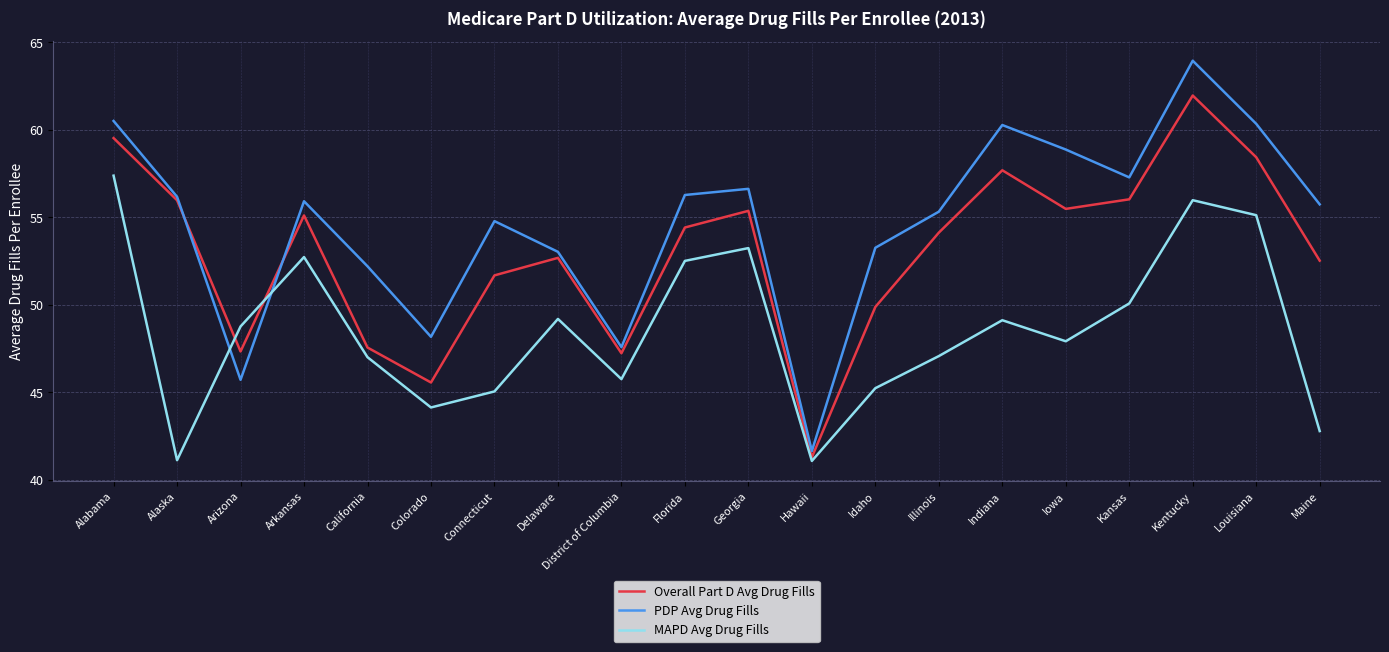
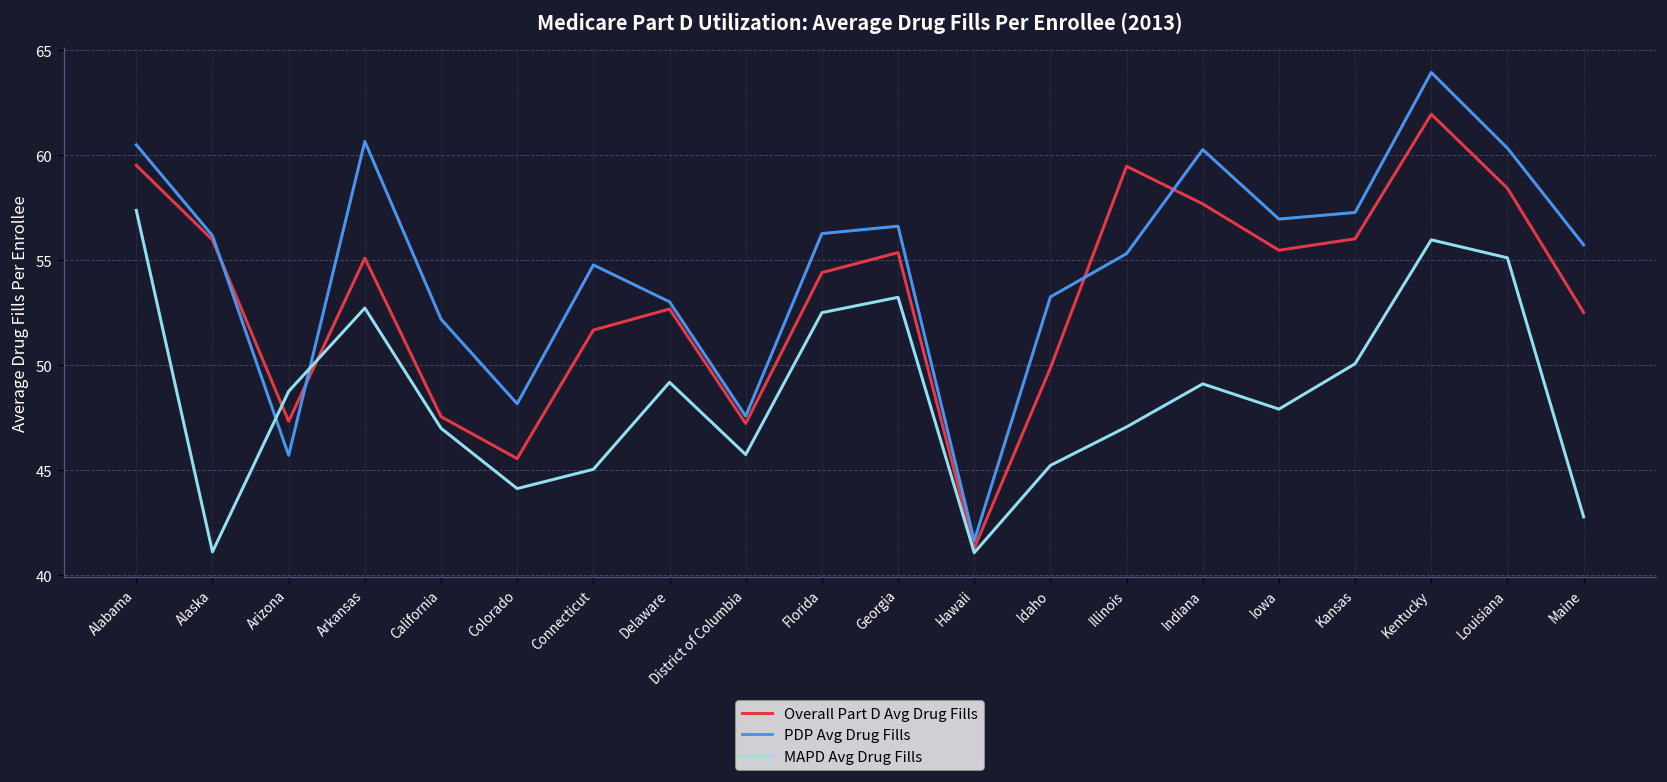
PDP Avg Drug Fills, Arkansas: 55.9 -> 60.7
Overall Part D Avg Drug Fills, Illinois: 54.1 -> 59.5
PDP Avg Drug Fills, Iowa: 58.9 -> 57.0
